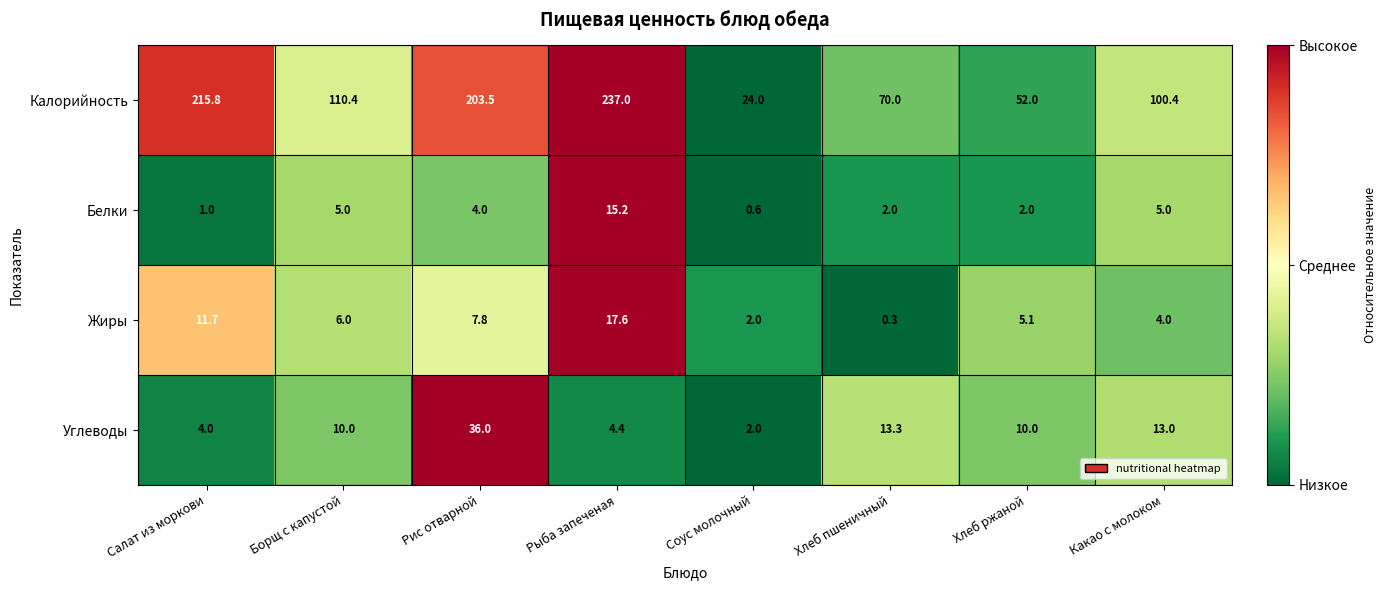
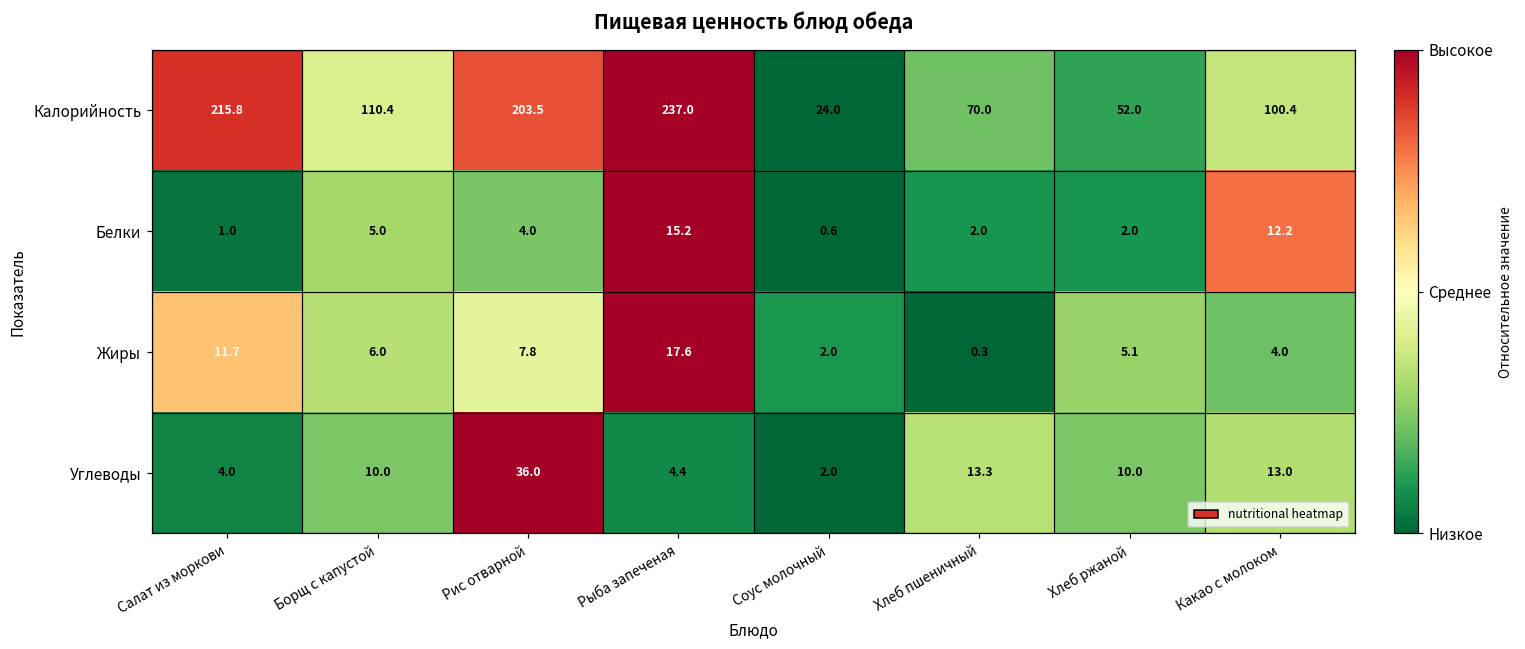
Белки, Какао с молоком: 5.0 -> 12.2
